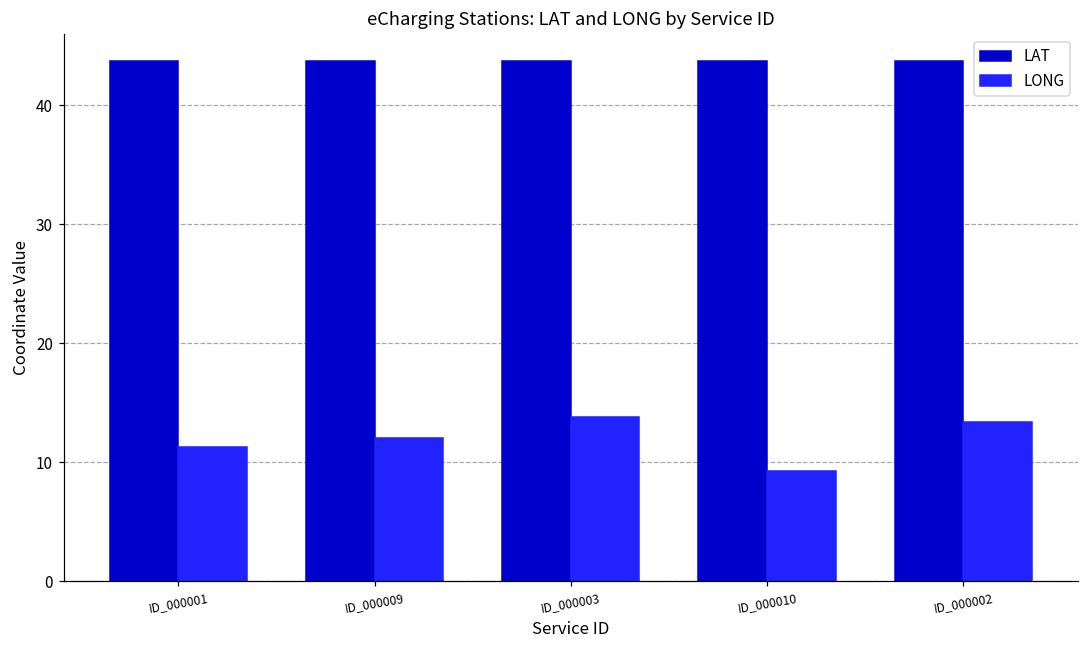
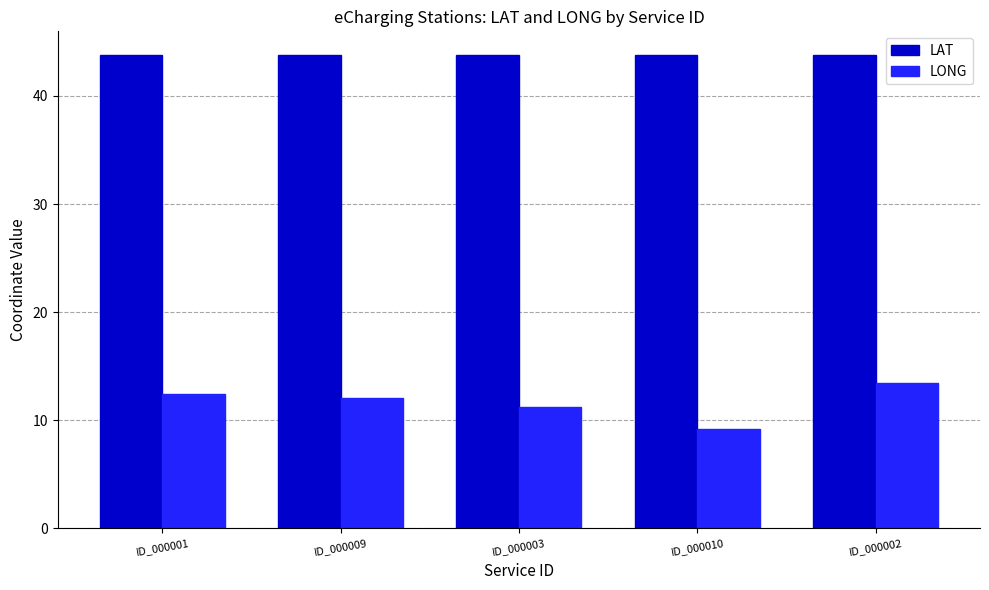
LONG, ID_000001: 11.3 -> 12.4
LONG, ID_000003: 13.9 -> 11.3
